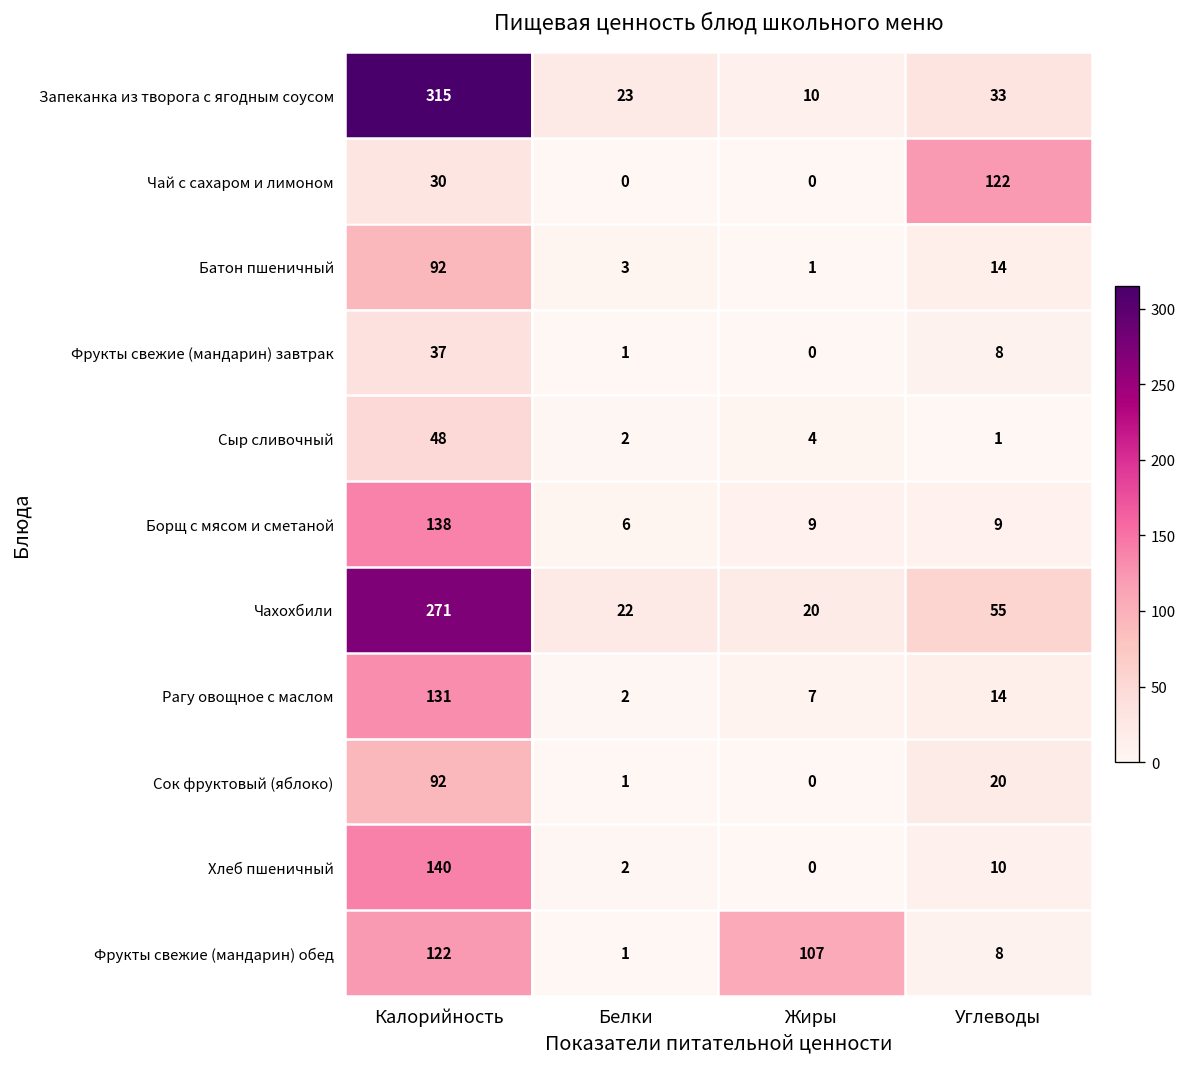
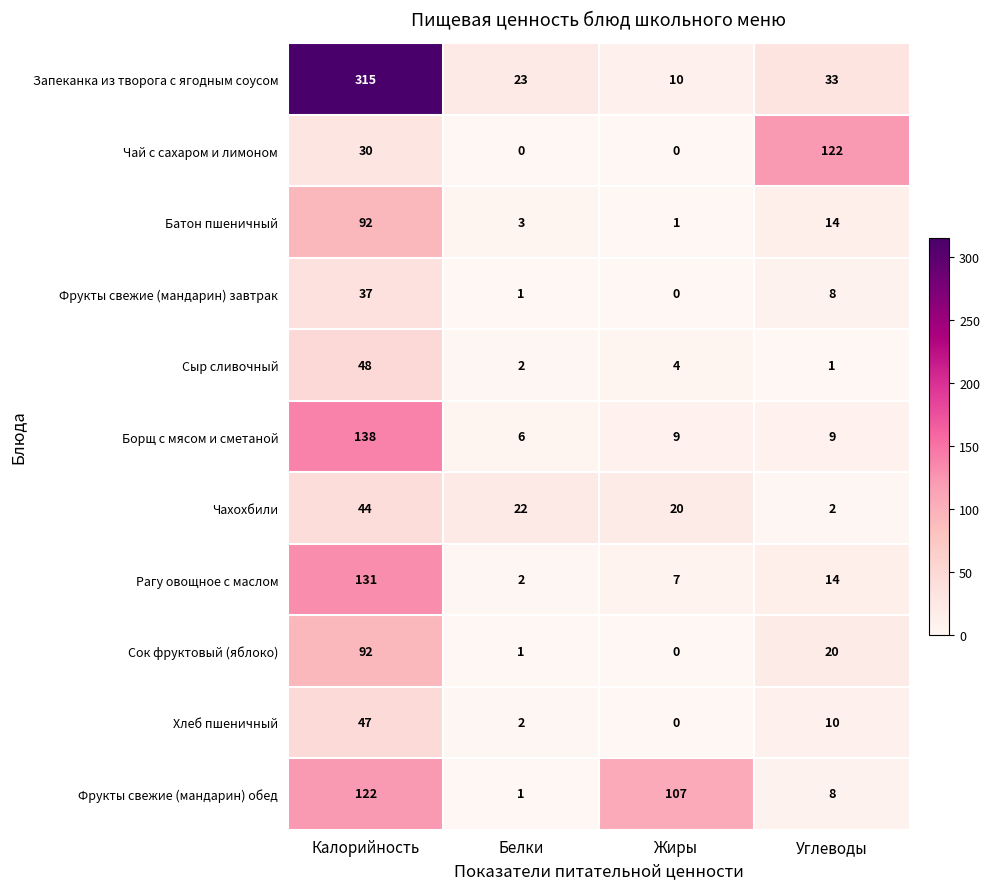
Чахохбили, Калорийность: 271 -> 44
Чахохбили, Углеводы: 55 -> 2
Хлеб пшеничный, Калорийность: 140 -> 47
